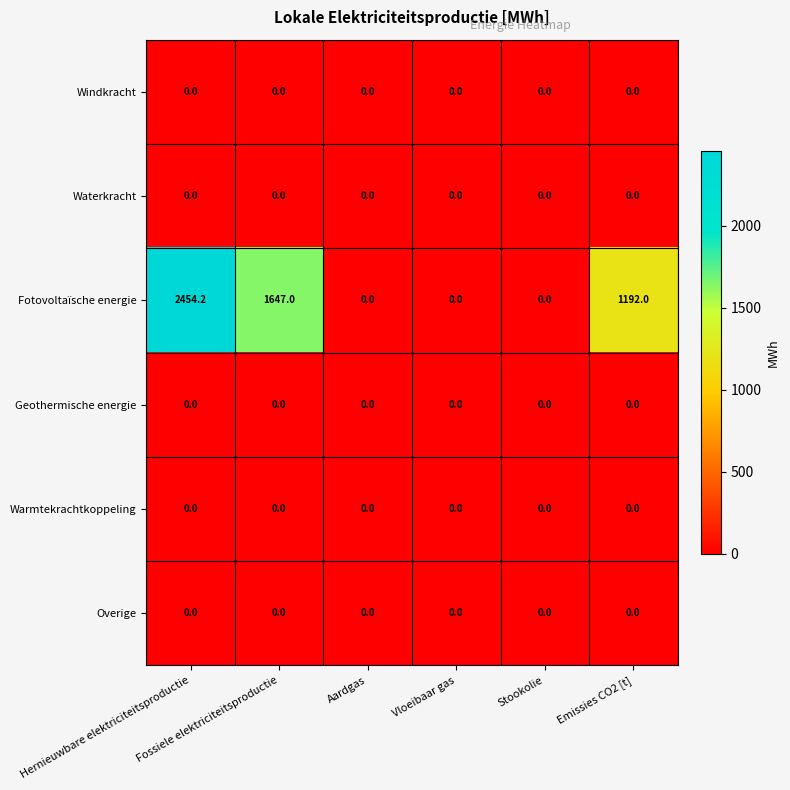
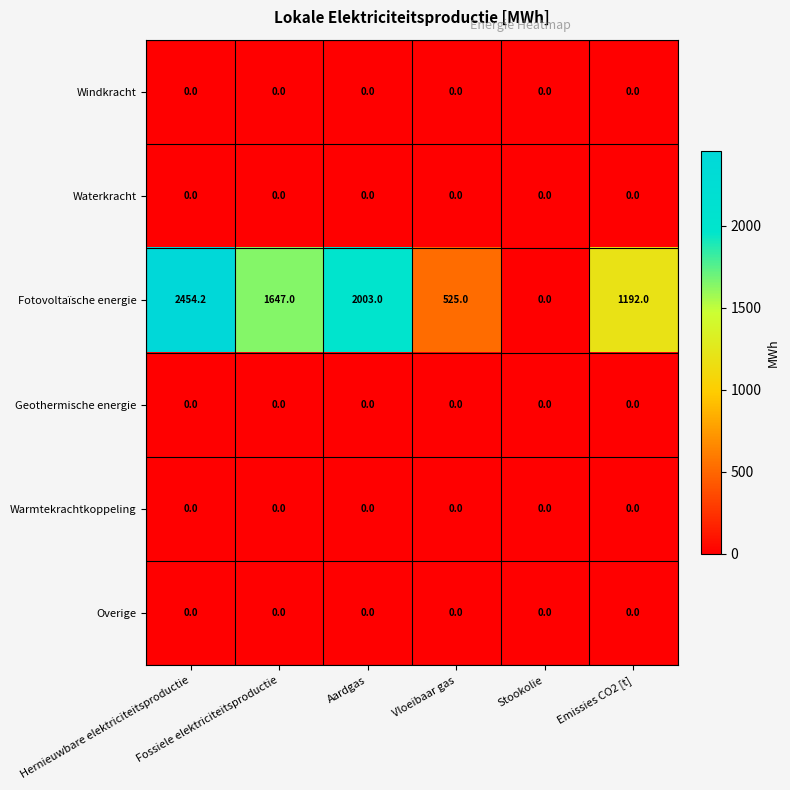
Fotovoltaïsche energie, Aardgas: 0.0 -> 2003.0
Fotovoltaïsche energie, Vloeibaar gas: 0.0 -> 525.0
